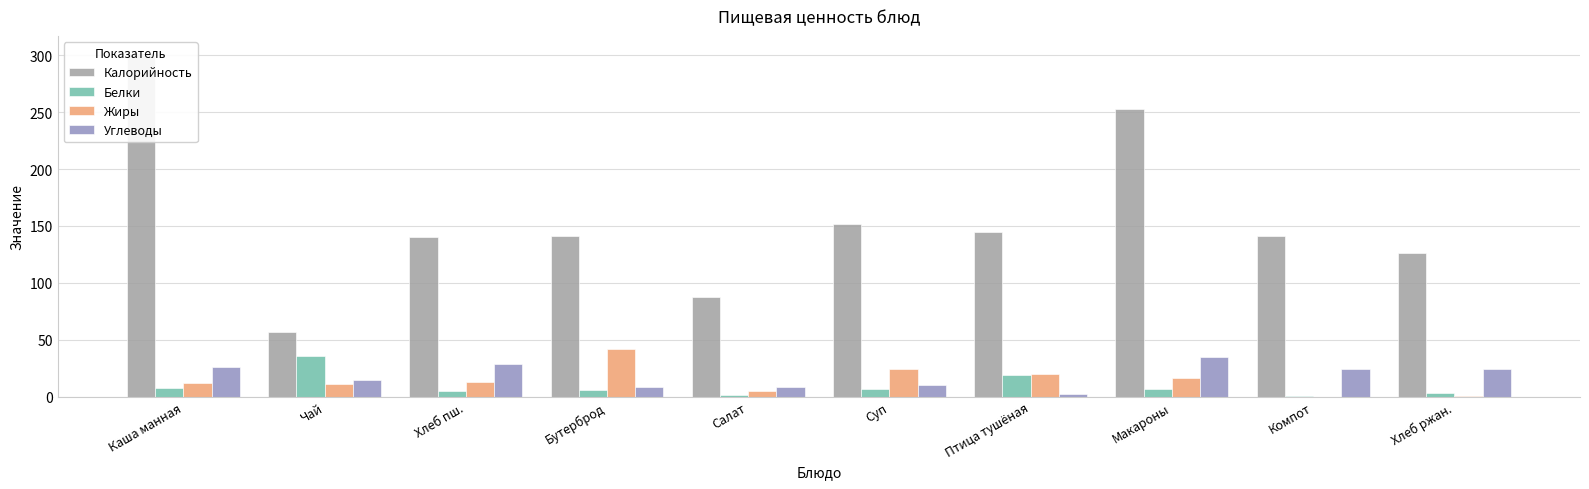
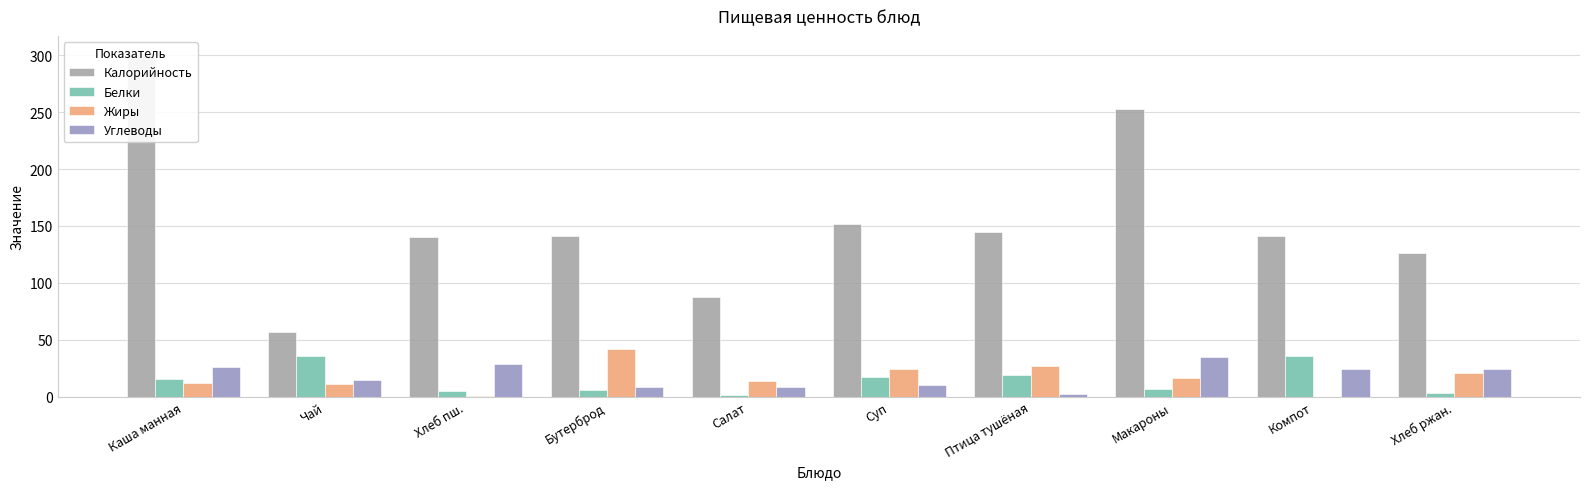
Белки, Каша манная: 7 -> 16
Жиры, Хлеб пш.: 13 -> 1
Жиры, Салат: 5 -> 14
Белки, Суп: 7 -> 17
Жиры, Птица тушёная: 20 -> 27
Белки, Компот: 0 -> 36
Жиры, Хлеб ржан.: 1 -> 21
